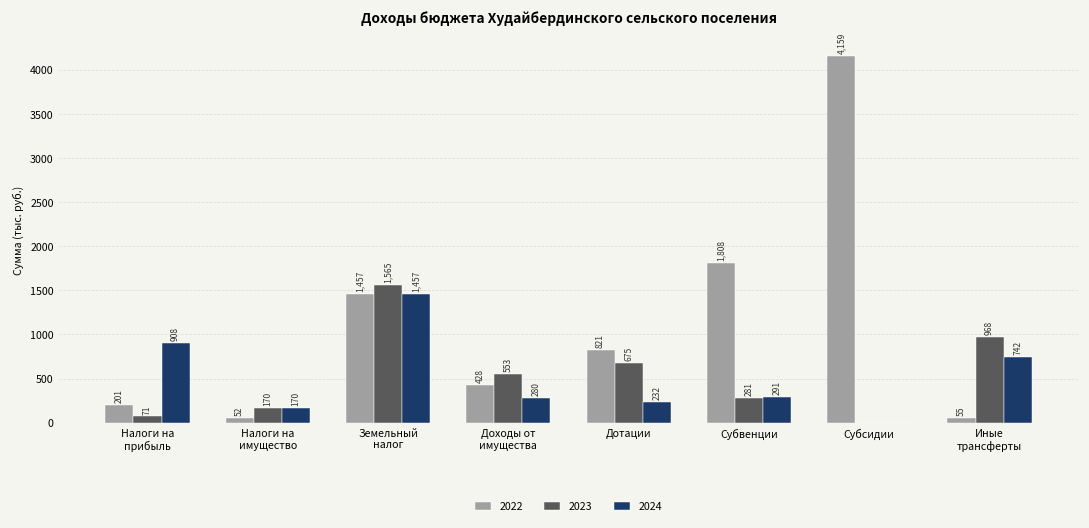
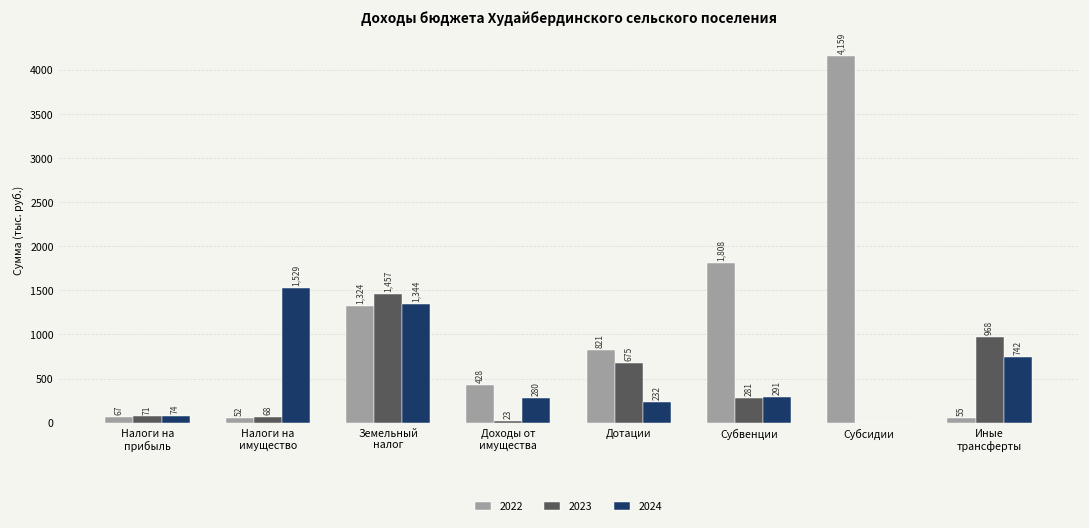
2022, Налоги на прибыль: 201 -> 67
2024, Налоги на прибыль: 908 -> 74
2023, Налоги на имущество: 170 -> 68
2024, Налоги на имущество: 170 -> 1,529
2022, Земельный налог: 1,457 -> 1,324
2023, Земельный налог: 1,565 -> 1,457
2024, Земельный налог: 1,457 -> 1,344
2023, Доходы от имущества: 553 -> 23
